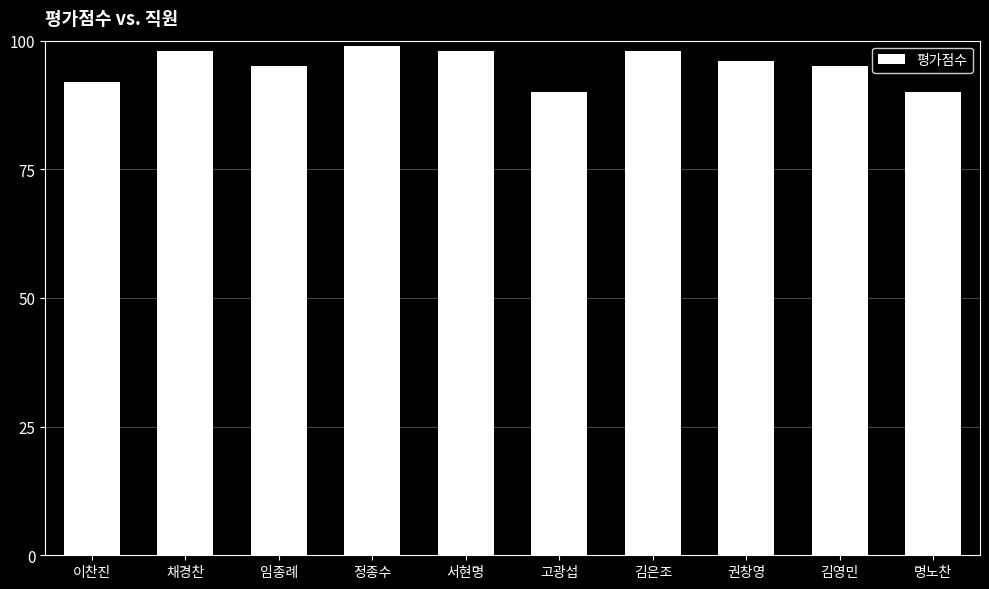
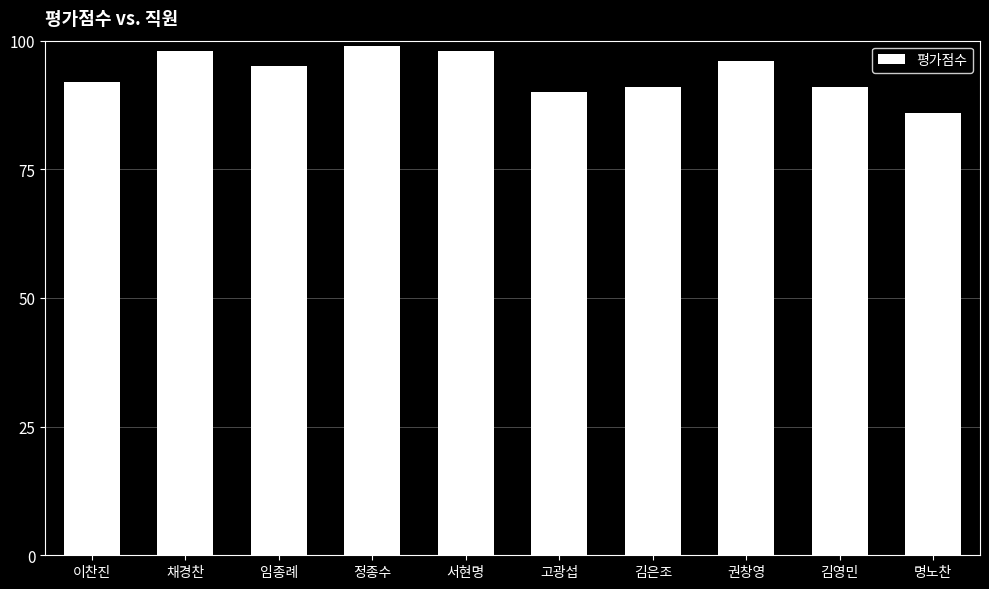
김은조: 98 -> 91
김영민: 95 -> 91
명노찬: 90 -> 86
